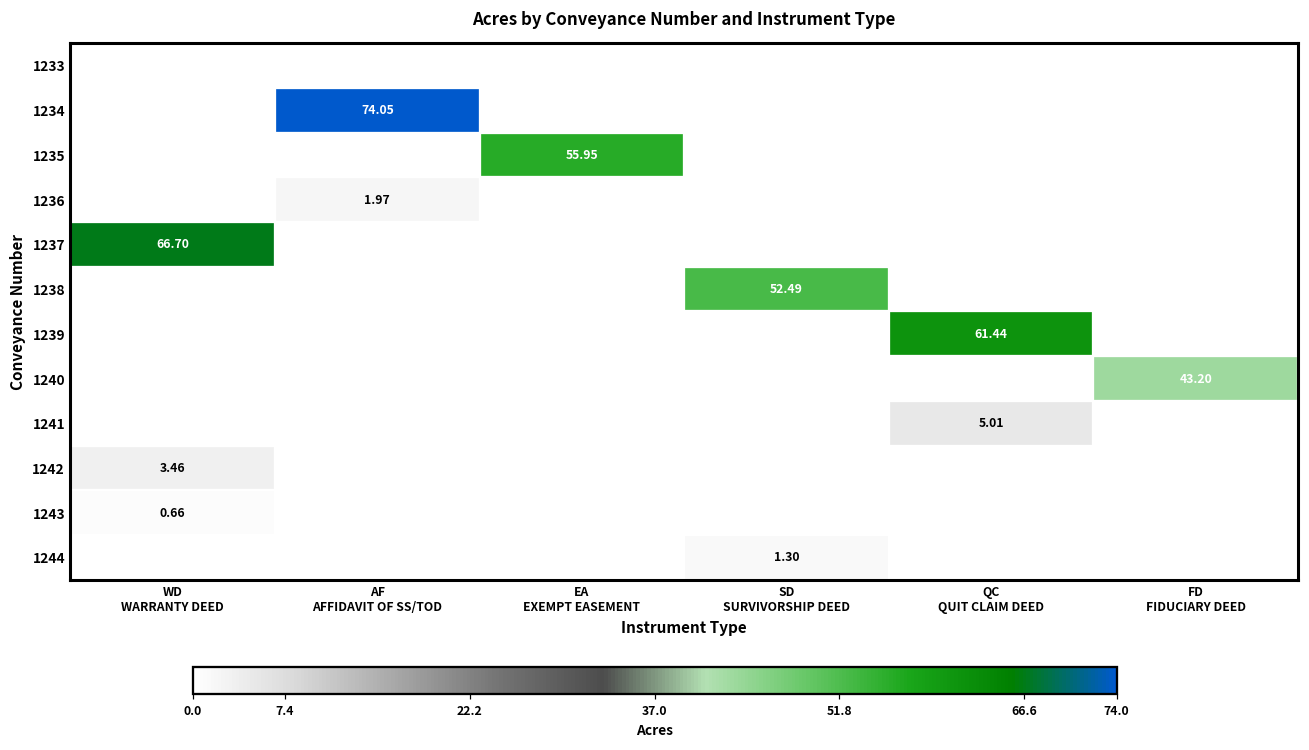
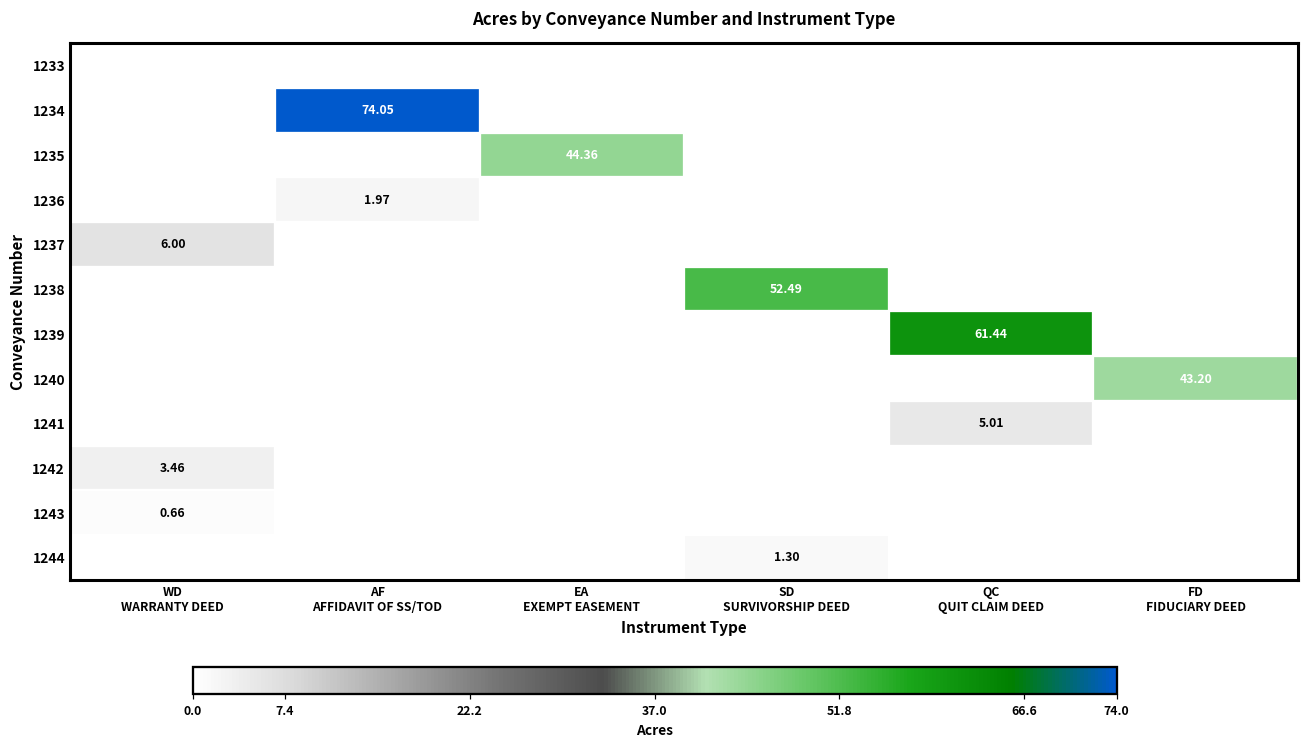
1235, EA EXEMPT EASEMENT: 55.95 -> 44.36
1237, WD WARRANTY DEED: 66.70 -> 6.00
